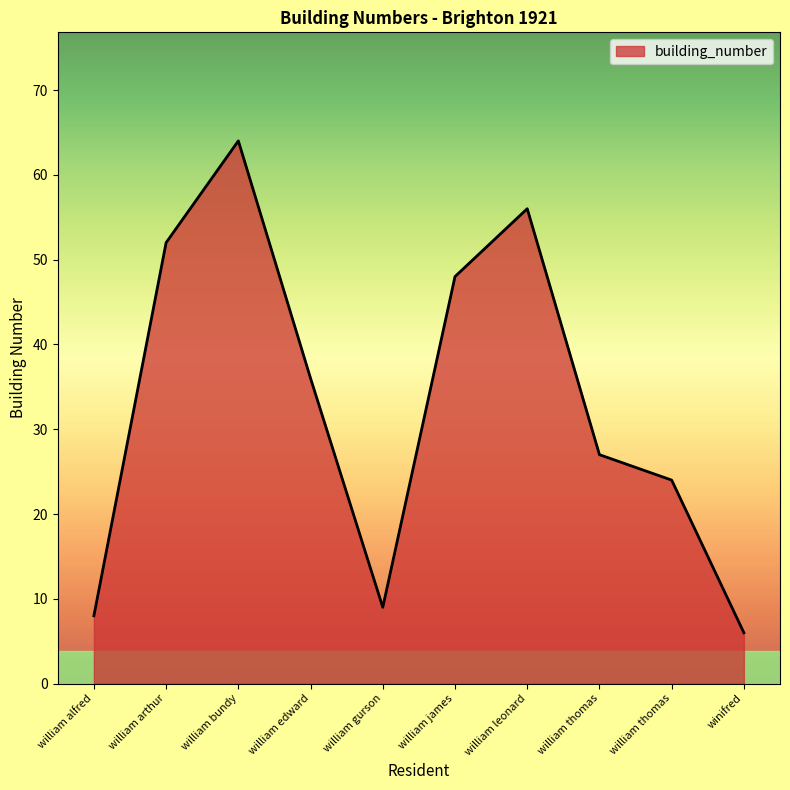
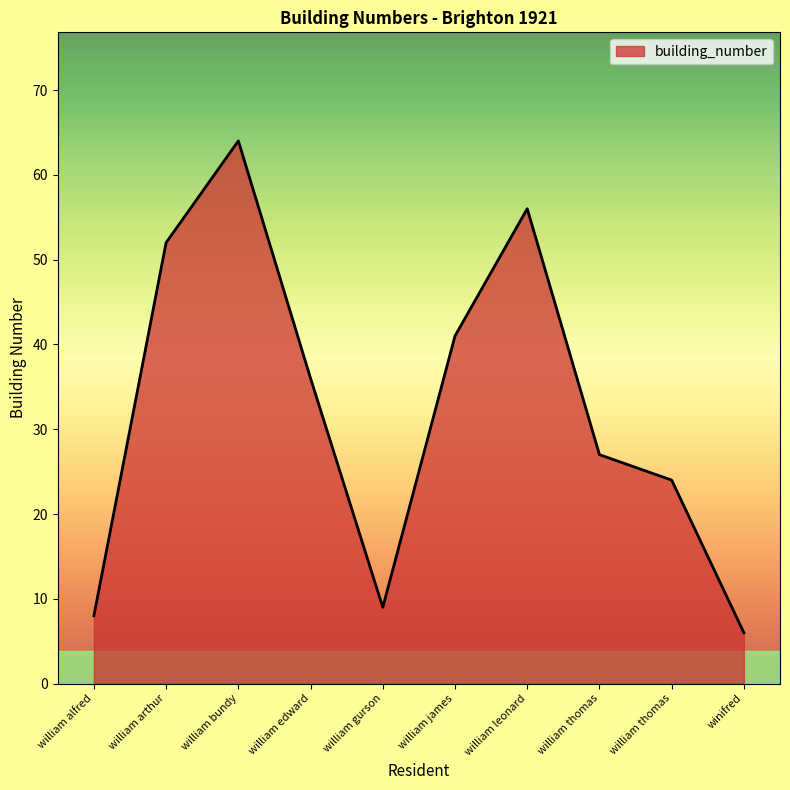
william james: 48 -> 41
